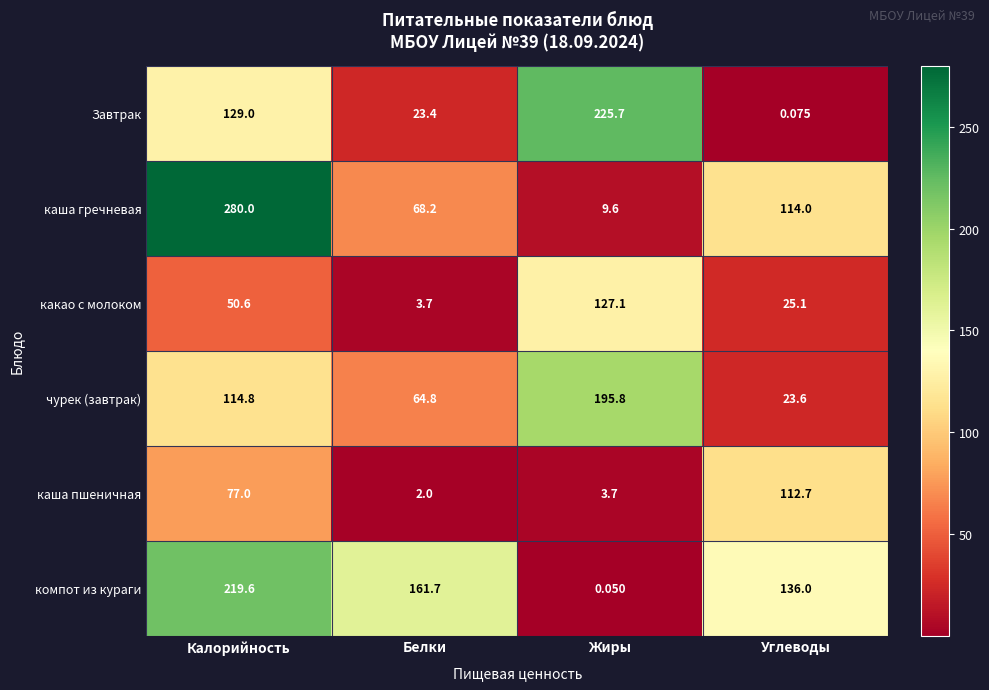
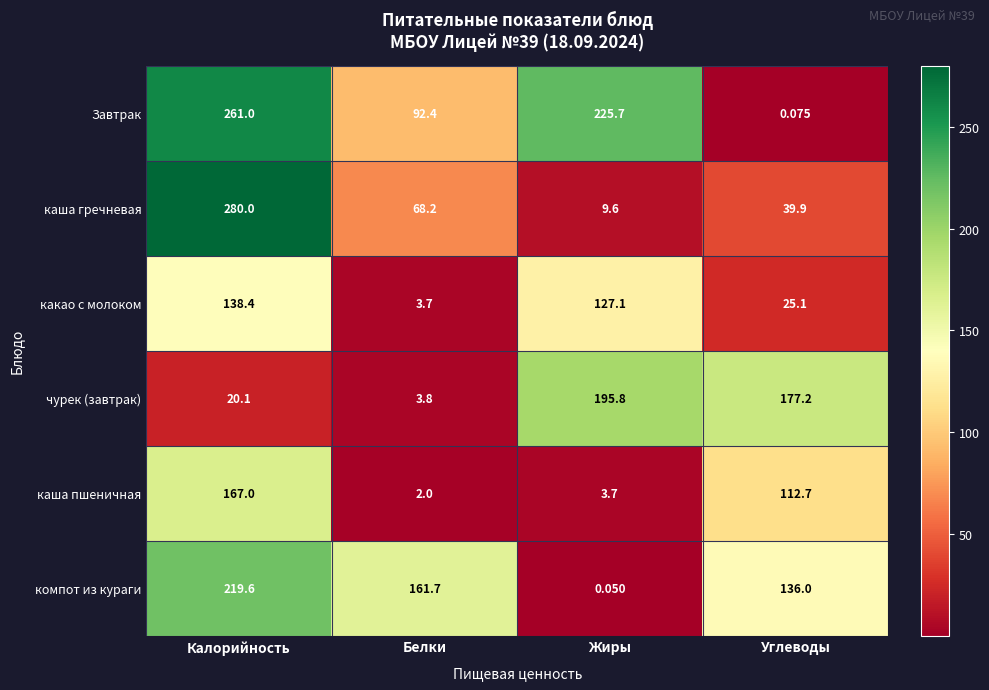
Завтрак, Калорийность: 129.0 -> 261.0
Завтрак, Белки: 23.4 -> 92.4
каша гречневая, Углеводы: 114.0 -> 39.9
какао с молоком, Калорийность: 50.6 -> 138.4
чурек (завтрак), Калорийность: 114.8 -> 20.1
чурек (завтрак), Белки: 64.8 -> 3.8
чурек (завтрак), Углеводы: 23.6 -> 177.2
каша пшеничная, Калорийность: 77.0 -> 167.0
